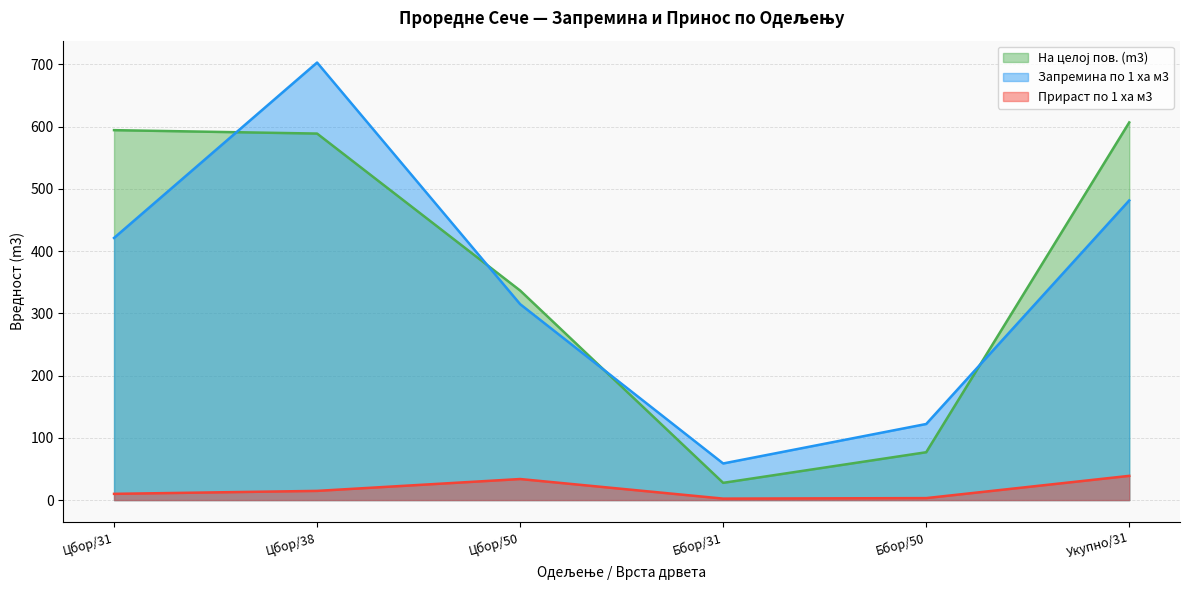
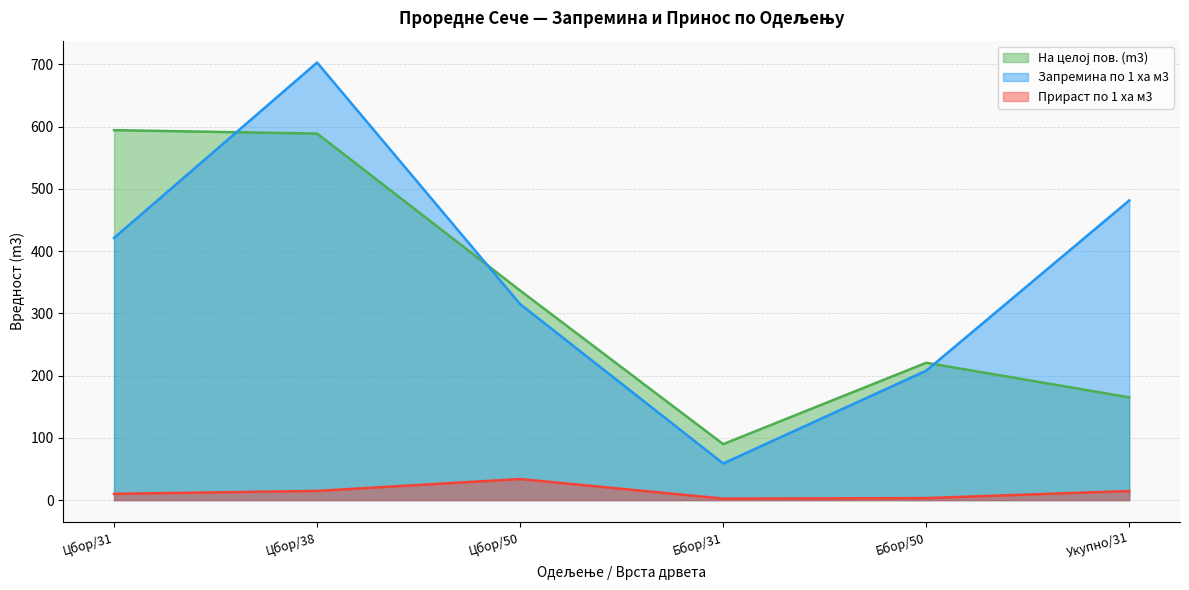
На целој пов. (m3), Ббор/31: 30 -> 90
На целој пов. (m3), Ббор/50: 80 -> 220
Запремина по 1 ха м3, Ббор/50: 120 -> 210
На целој пов. (m3), Укупно/31: 610 -> 170
Прираст по 1 ха м3, Укупно/31: 40 -> 10
